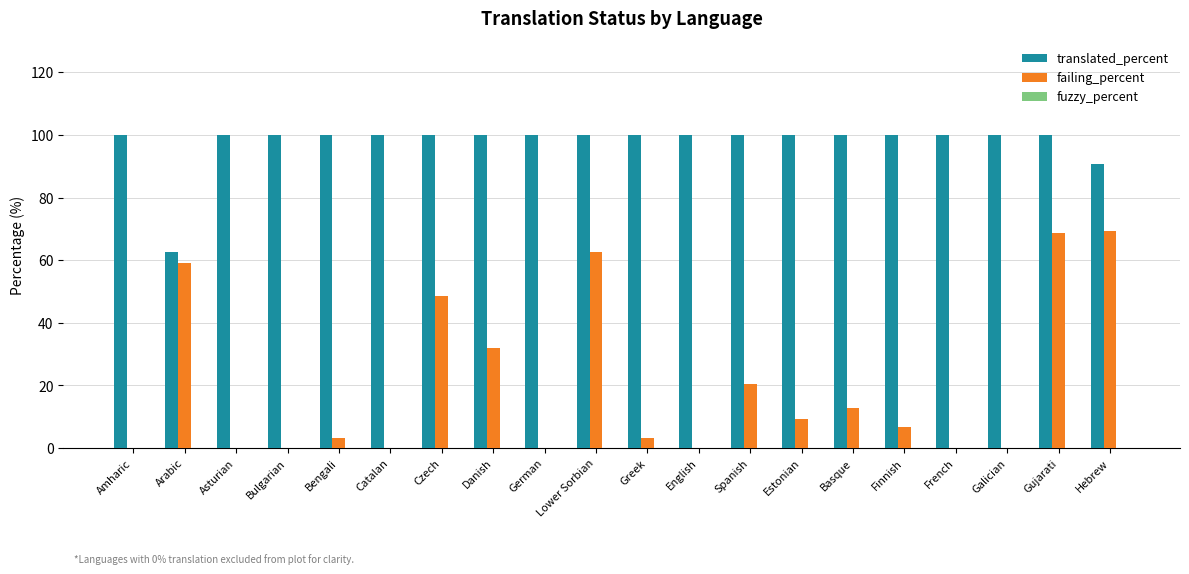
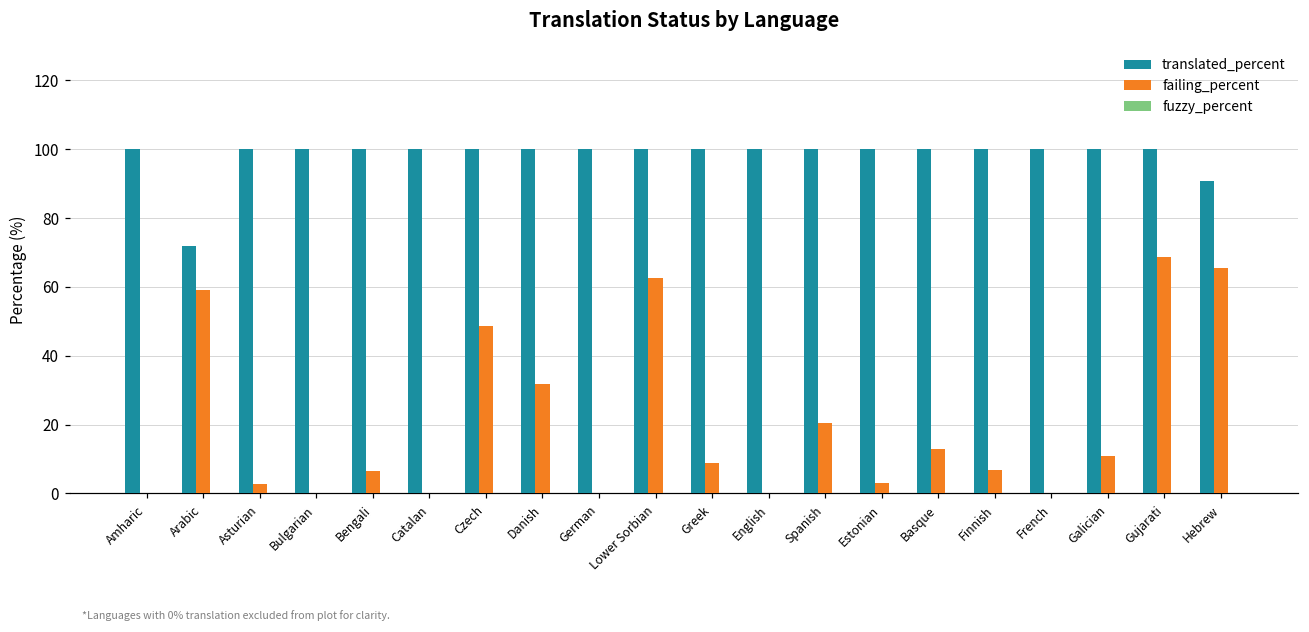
translated_percent, Arabic: 63 -> 72
failing_percent, Asturian: 0 -> 3
failing_percent, Bengali: 3 -> 7
failing_percent, Greek: 3 -> 9
failing_percent, Estonian: 9 -> 3
failing_percent, Galician: 0 -> 11
failing_percent, Hebrew: 69 -> 66
